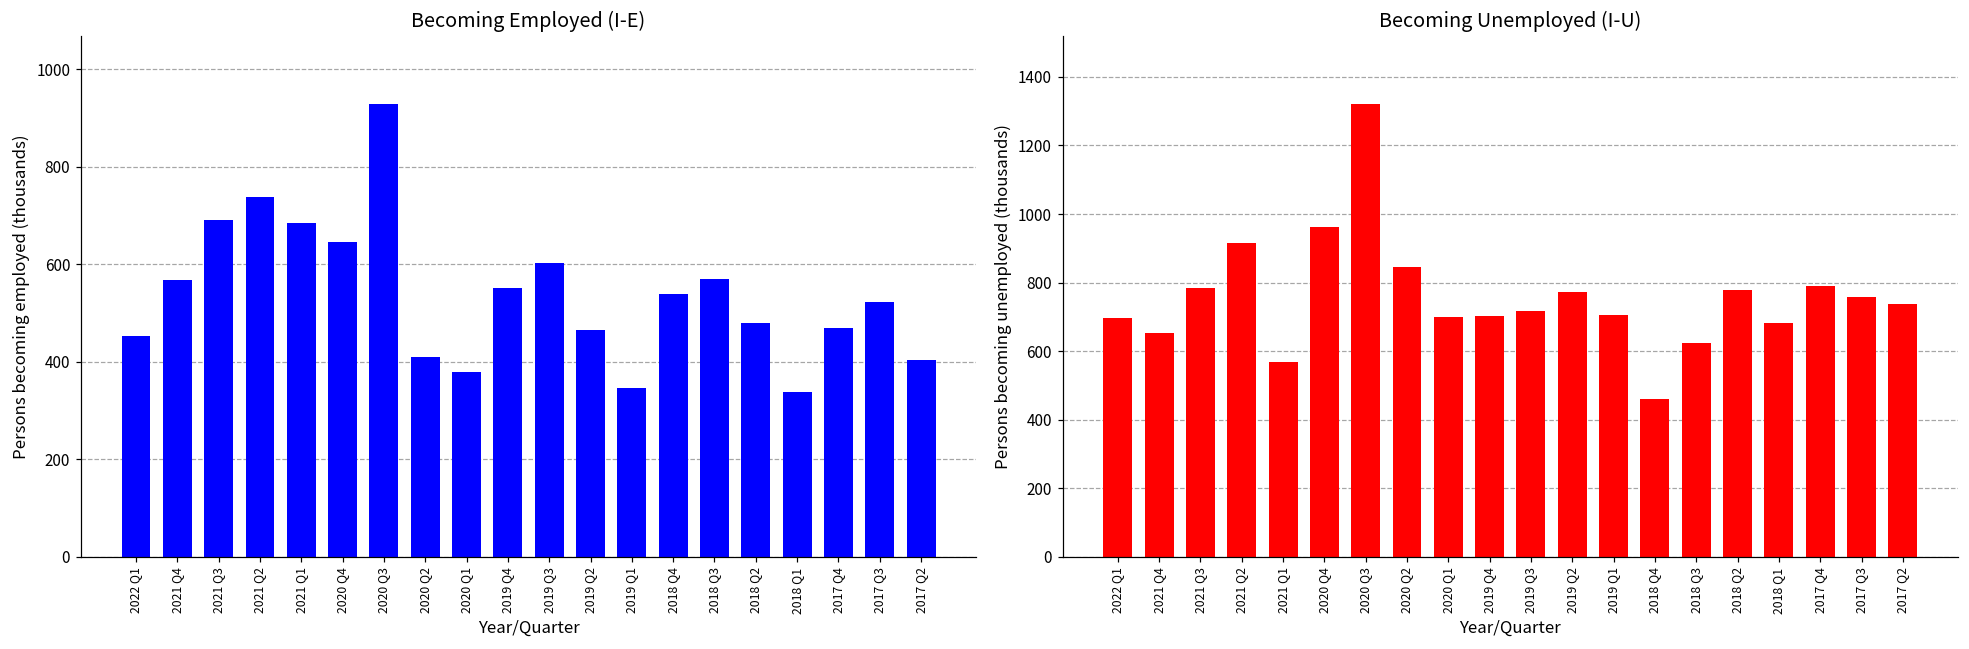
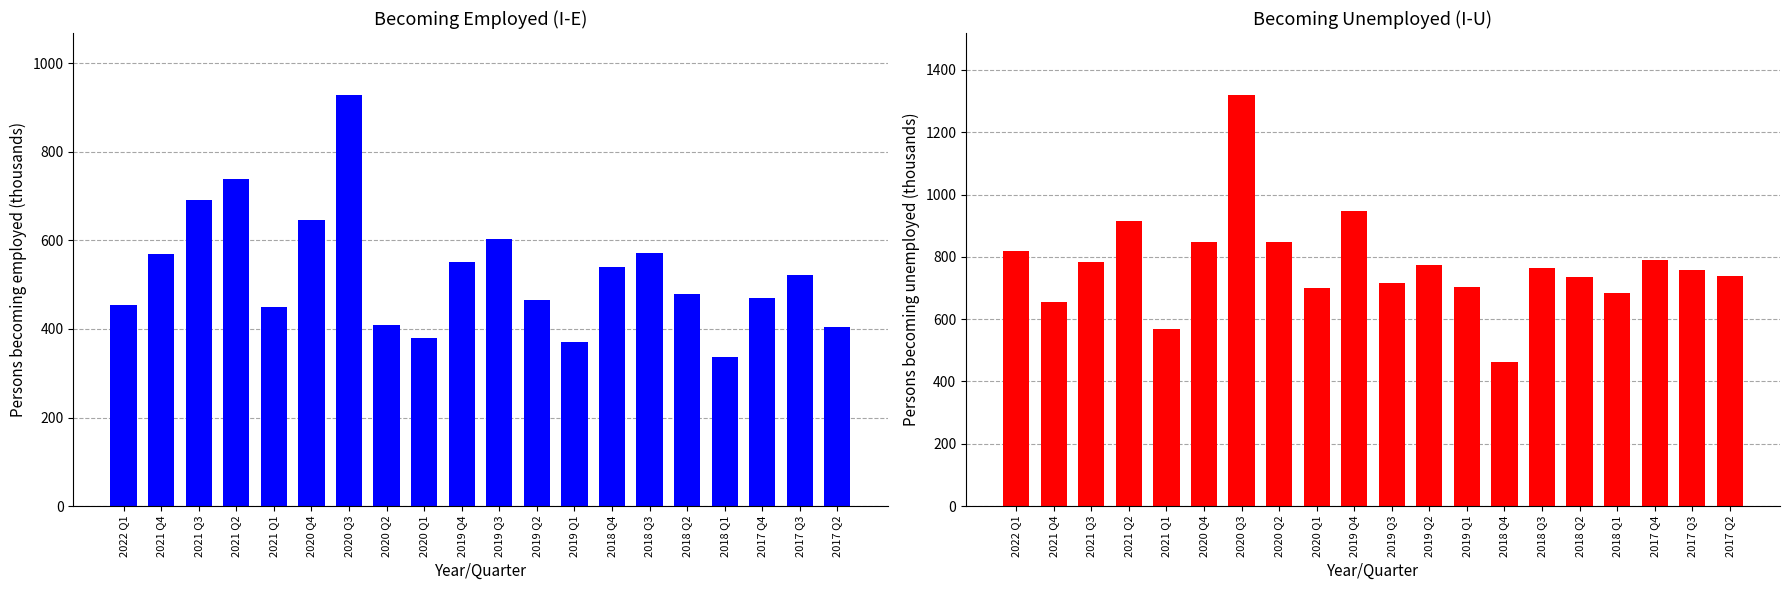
Becoming Employed (I-E), 2021 Q1: 690 -> 450
Becoming Employed (I-E), 2019 Q1: 350 -> 370
Becoming Unemployed (I-U), 2022 Q1: 700 -> 820
Becoming Unemployed (I-U), 2020 Q4: 960 -> 850
Becoming Unemployed (I-U), 2019 Q4: 700 -> 950
Becoming Unemployed (I-U), 2018 Q3: 620 -> 760
Becoming Unemployed (I-U), 2018 Q2: 780 -> 740
